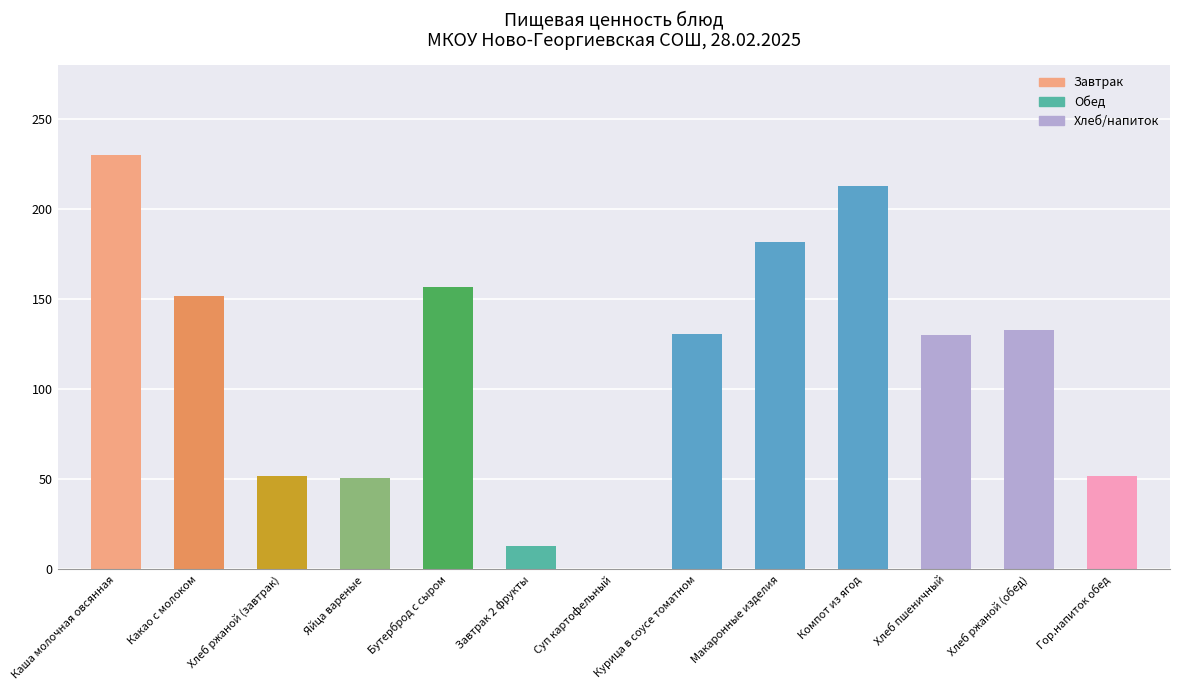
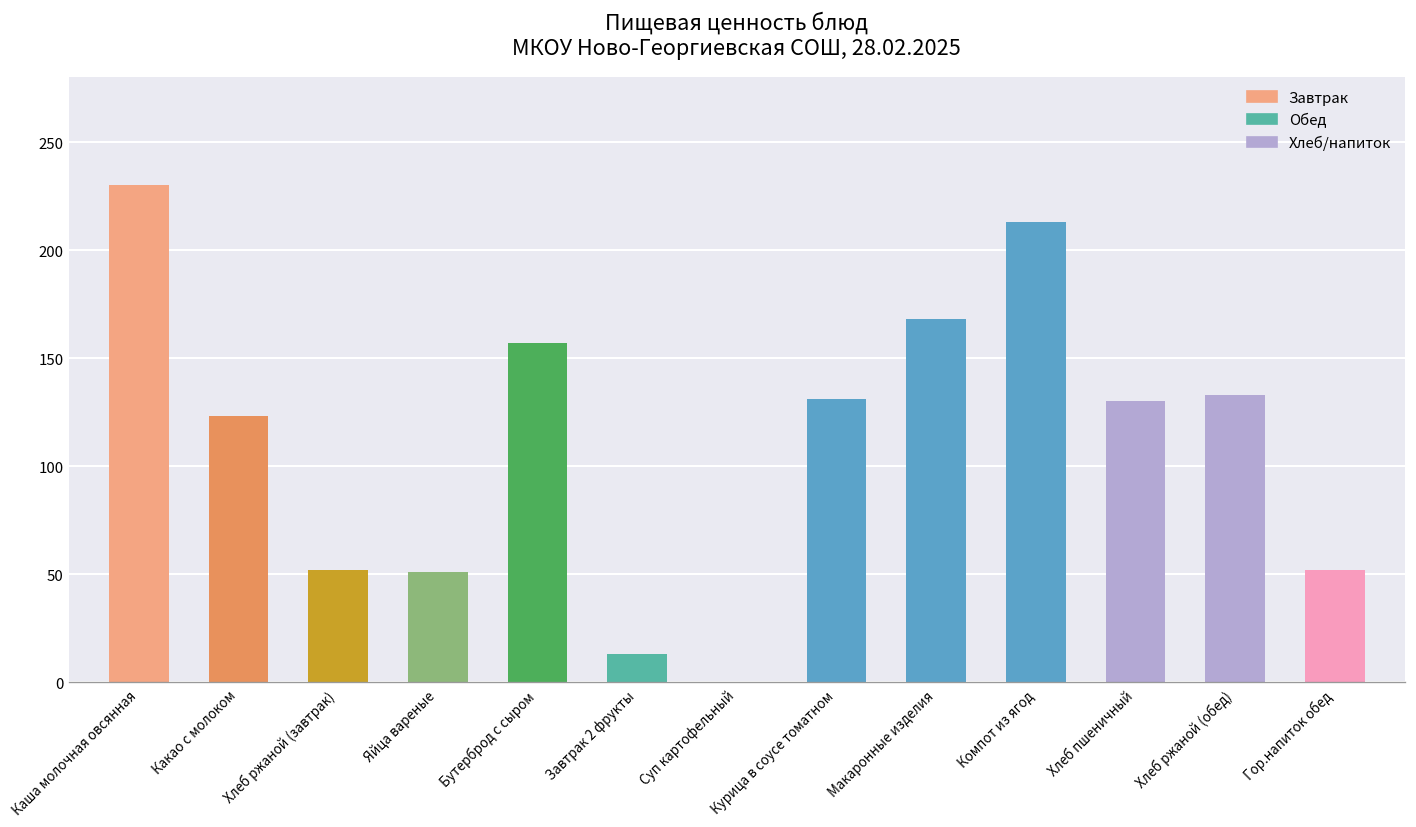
Какао с молоком: 152 -> 123
Макаронные изделия: 182 -> 168
